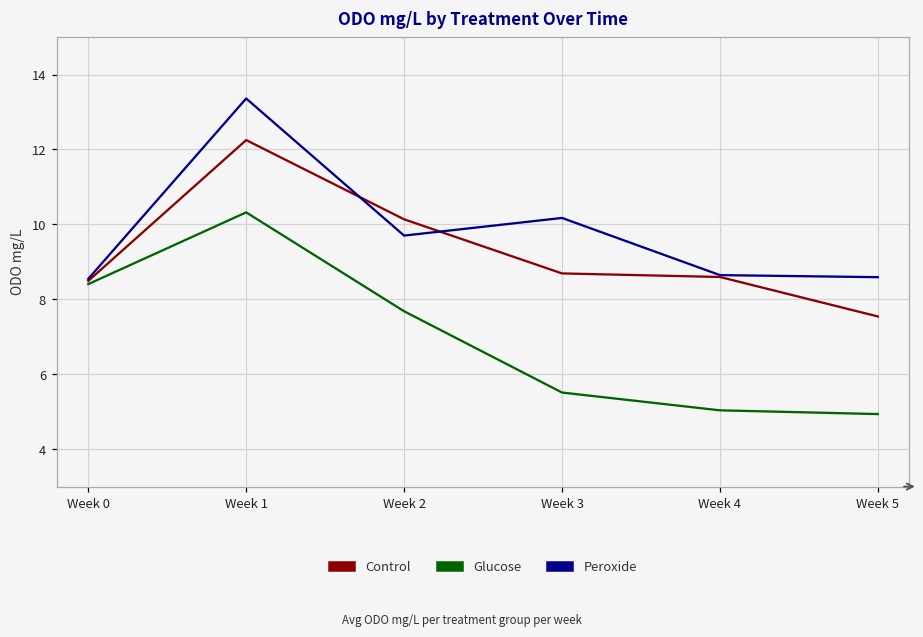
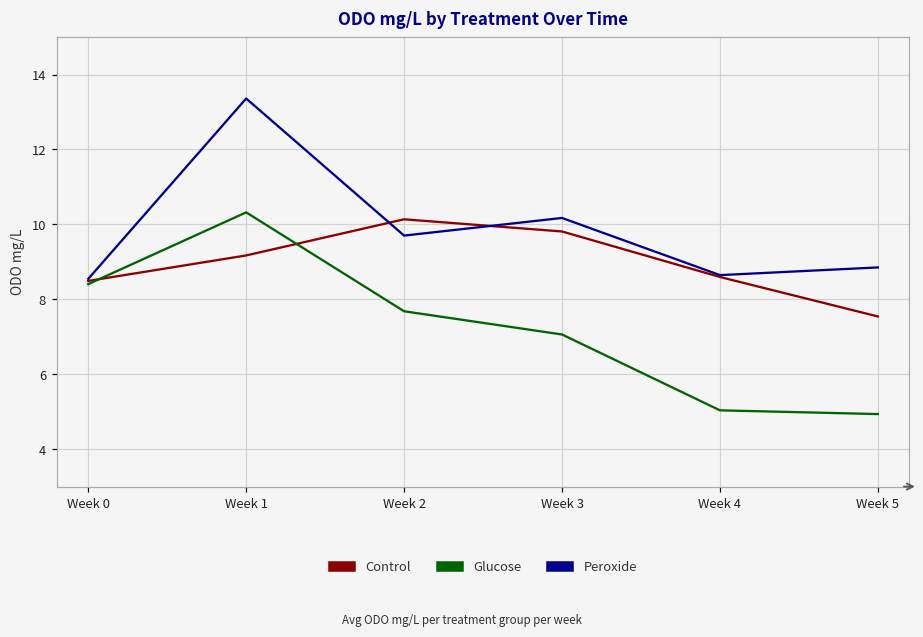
Control, Week 1: 12.3 -> 9.2
Control, Week 3: 8.7 -> 9.8
Glucose, Week 3: 5.5 -> 7.1
Peroxide, Week 5: 8.6 -> 8.9
